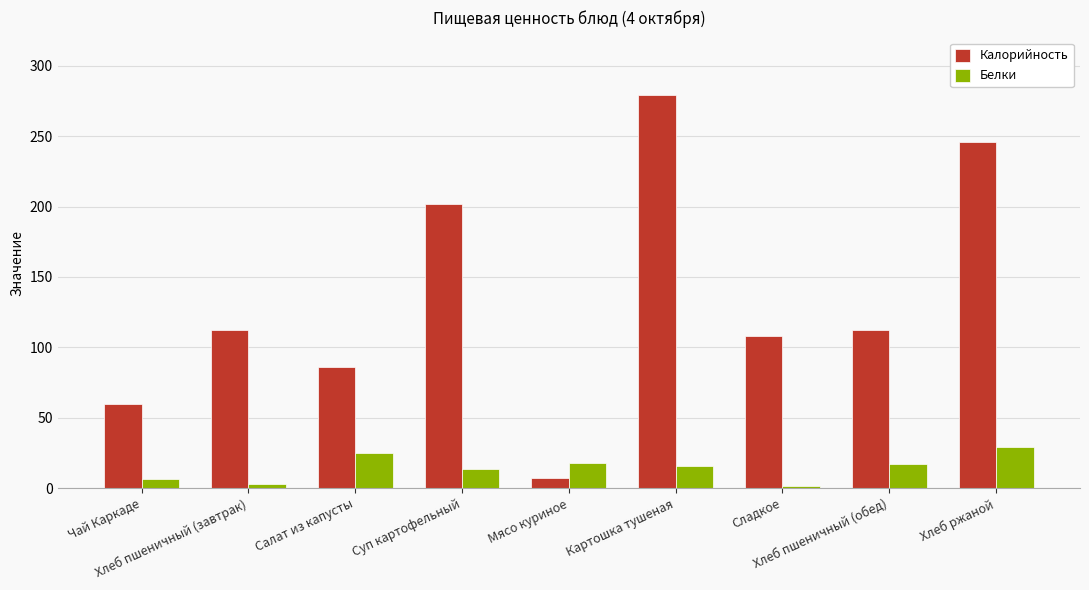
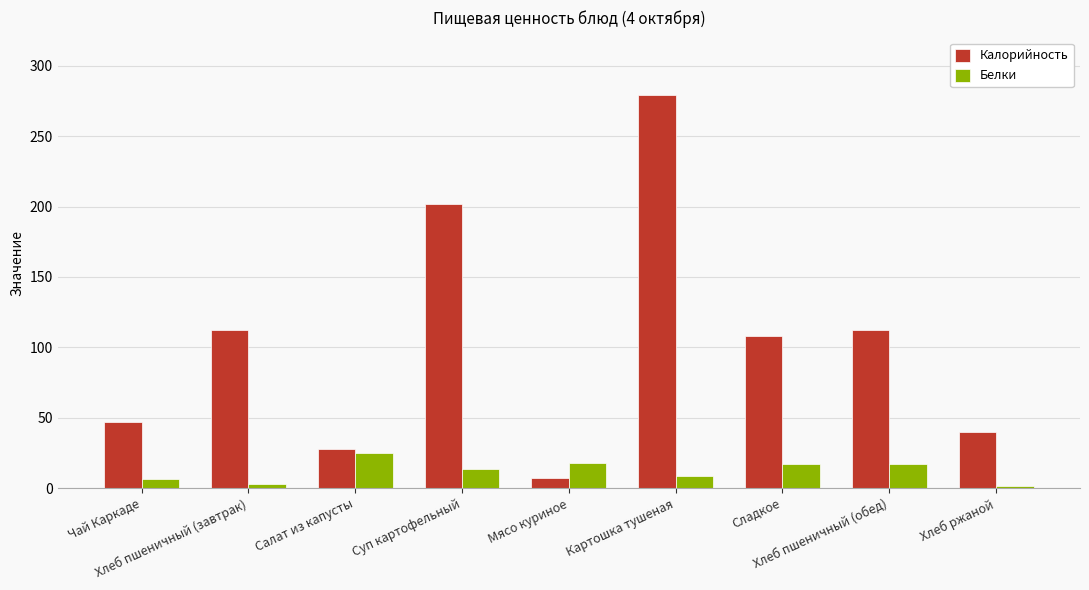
Калорийность, Чай Каркаде: 60 -> 47
Калорийность, Салат из капусты: 86 -> 28
Белки, Картошка тушеная: 16 -> 9
Белки, Сладкое: 1 -> 17
Калорийность, Хлеб ржаной: 246 -> 40
Белки, Хлеб ржаной: 29 -> 1
